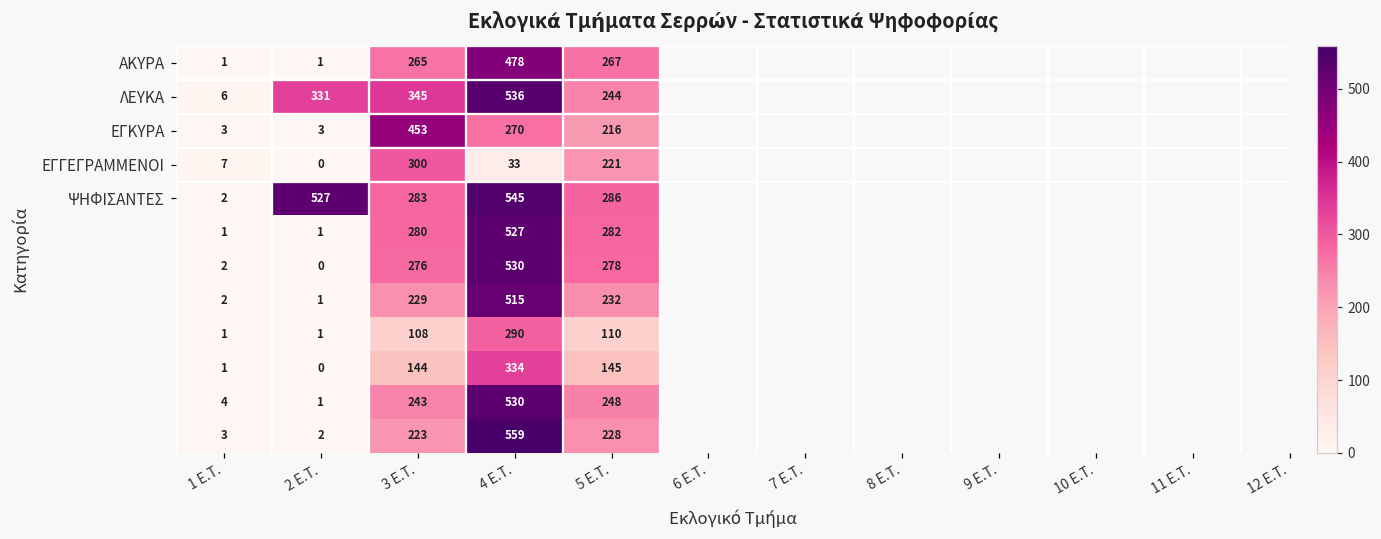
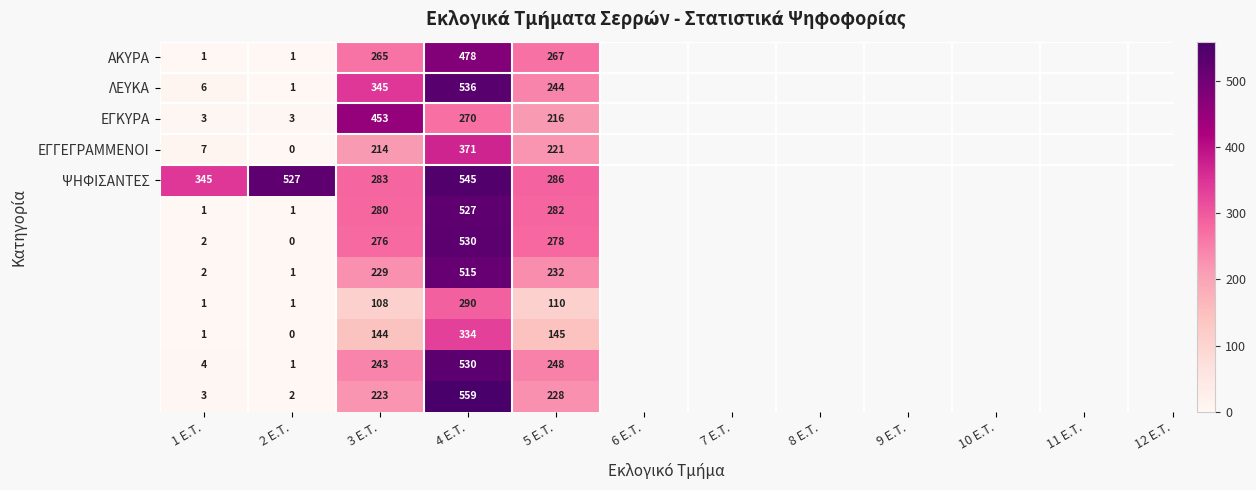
ΛΕΥΚΑ, 2 E.T.: 331 -> 1
ΕΓΓΕΓΡΑΜΜΕΝΟΙ, 3 E.T.: 300 -> 214
ΕΓΓΕΓΡΑΜΜΕΝΟΙ, 4 E.T.: 33 -> 371
ΨΗΦΙΣΑΝΤΕΣ, 1 E.T.: 2 -> 345
